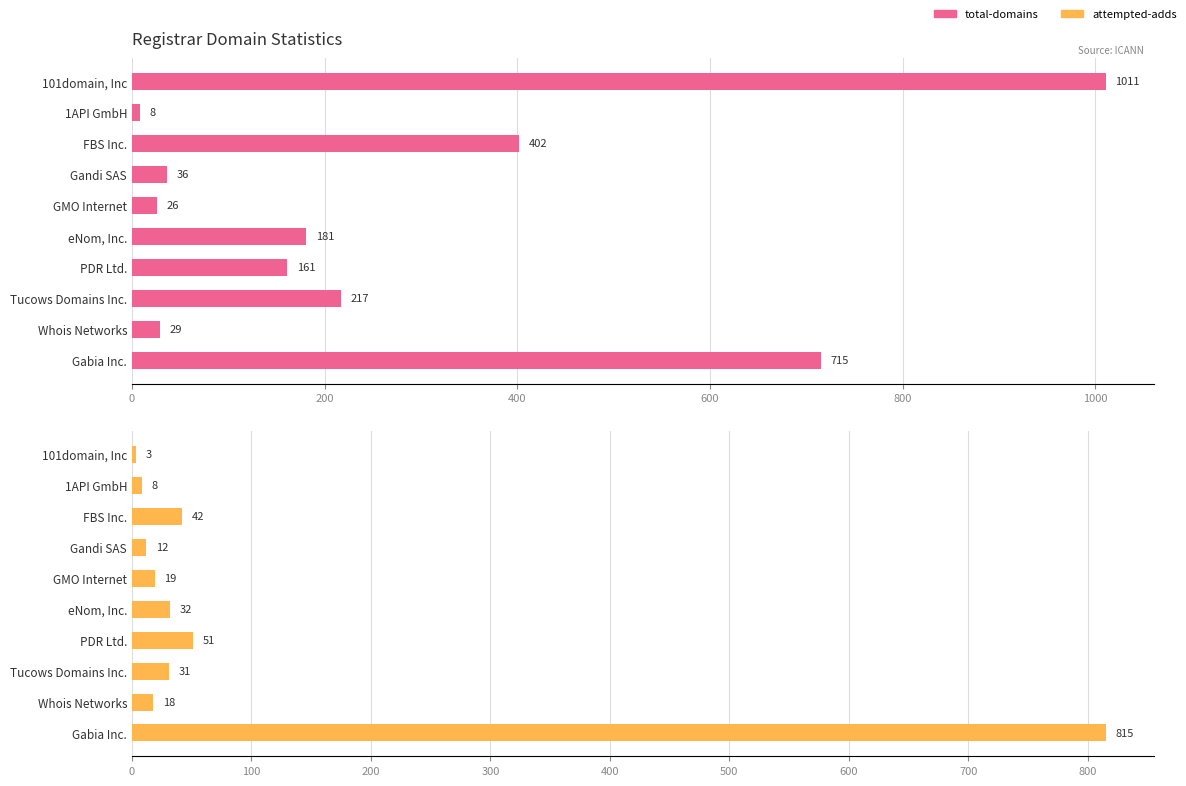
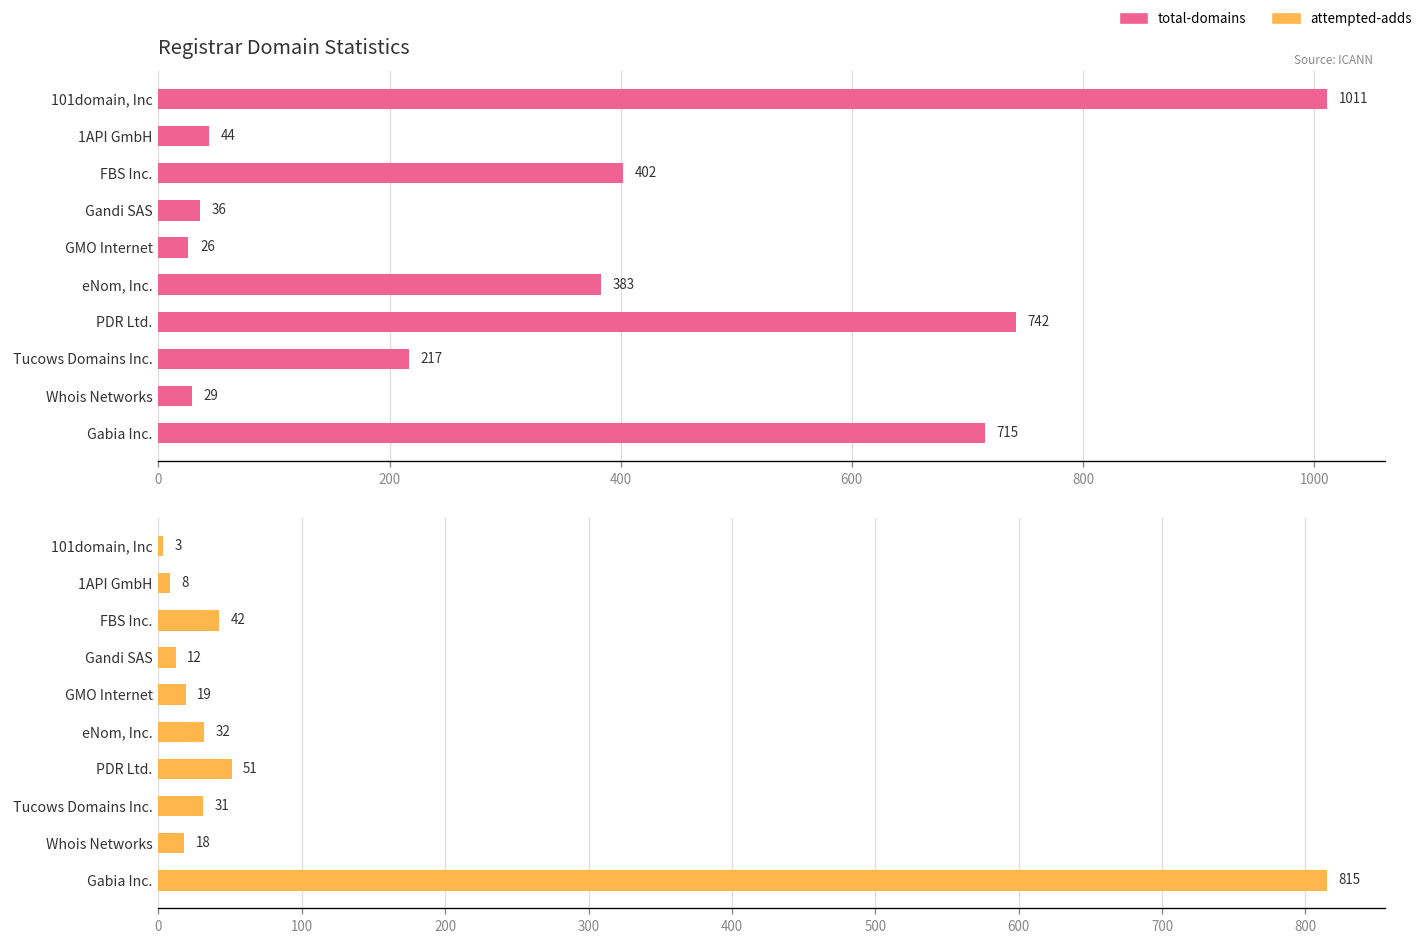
Registrar Domain Statistics, 1API GmbH: 8 -> 44
Registrar Domain Statistics, eNom, Inc.: 181 -> 383
Registrar Domain Statistics, PDR Ltd.: 161 -> 742
